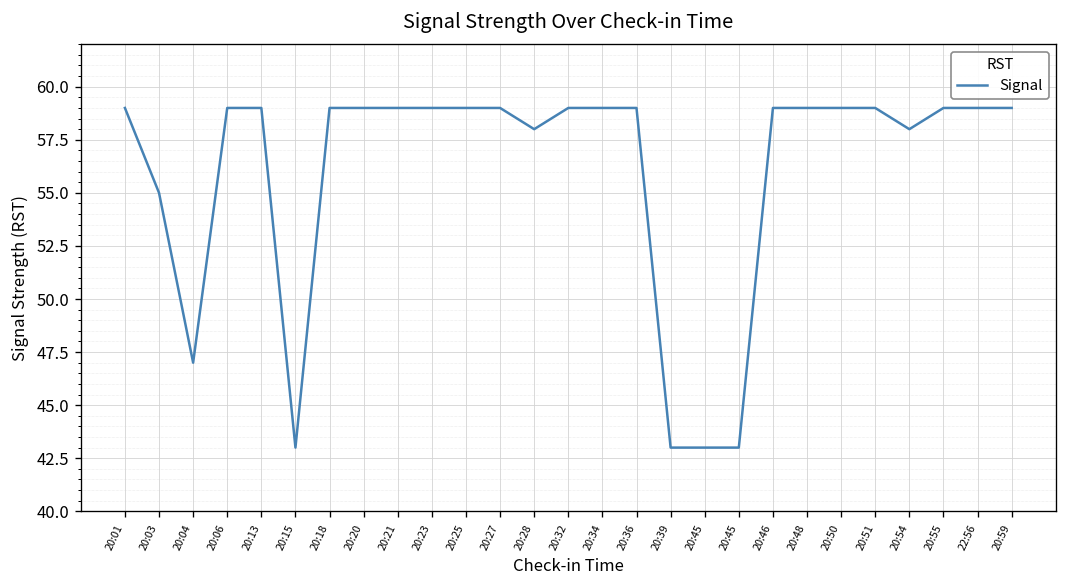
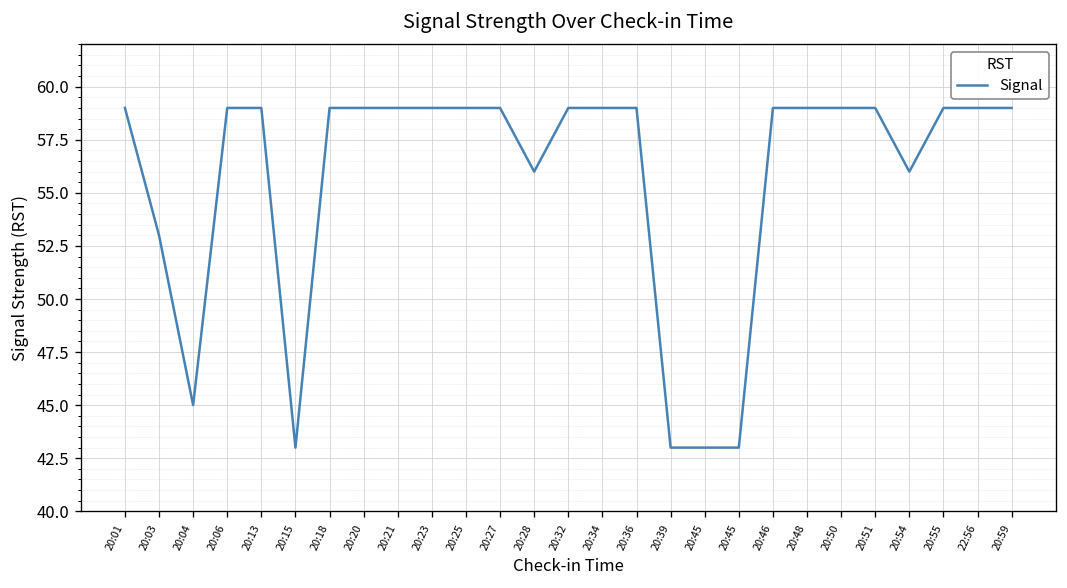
20:03: 55 -> 53
20:04: 47 -> 45
20:28: 58 -> 56
20:54: 58 -> 56
